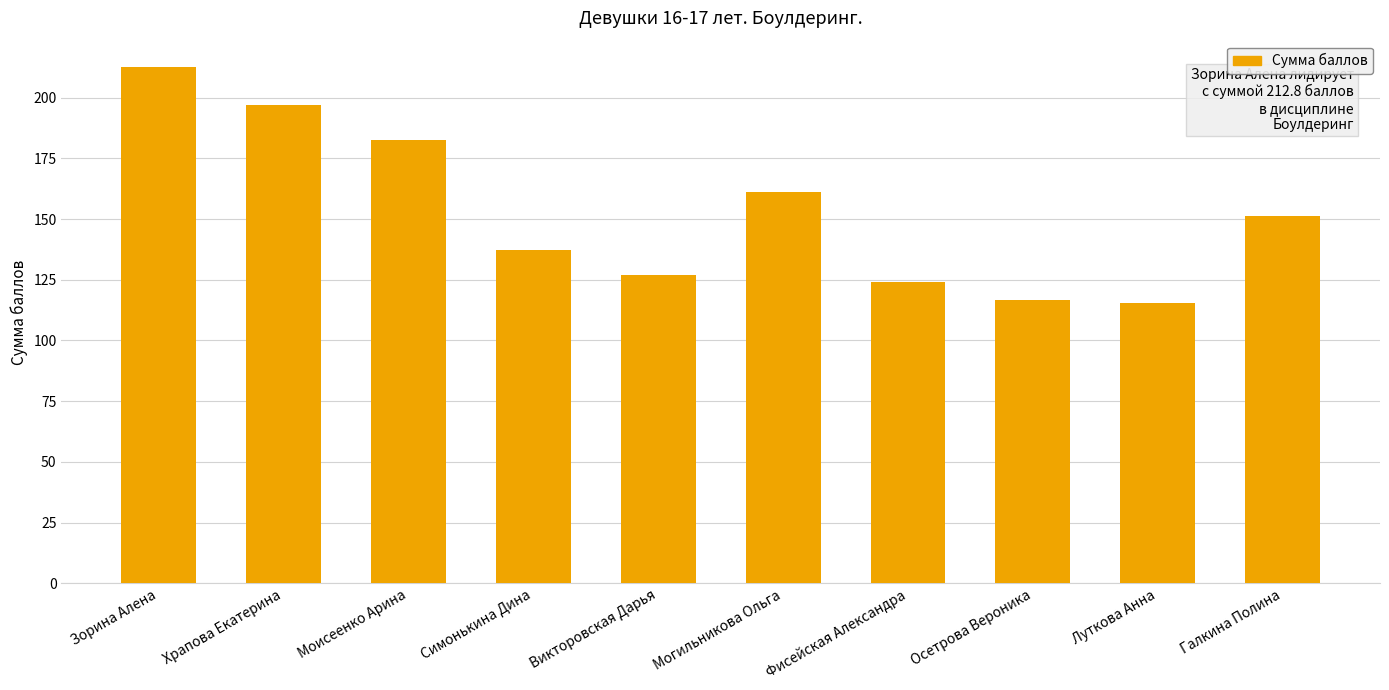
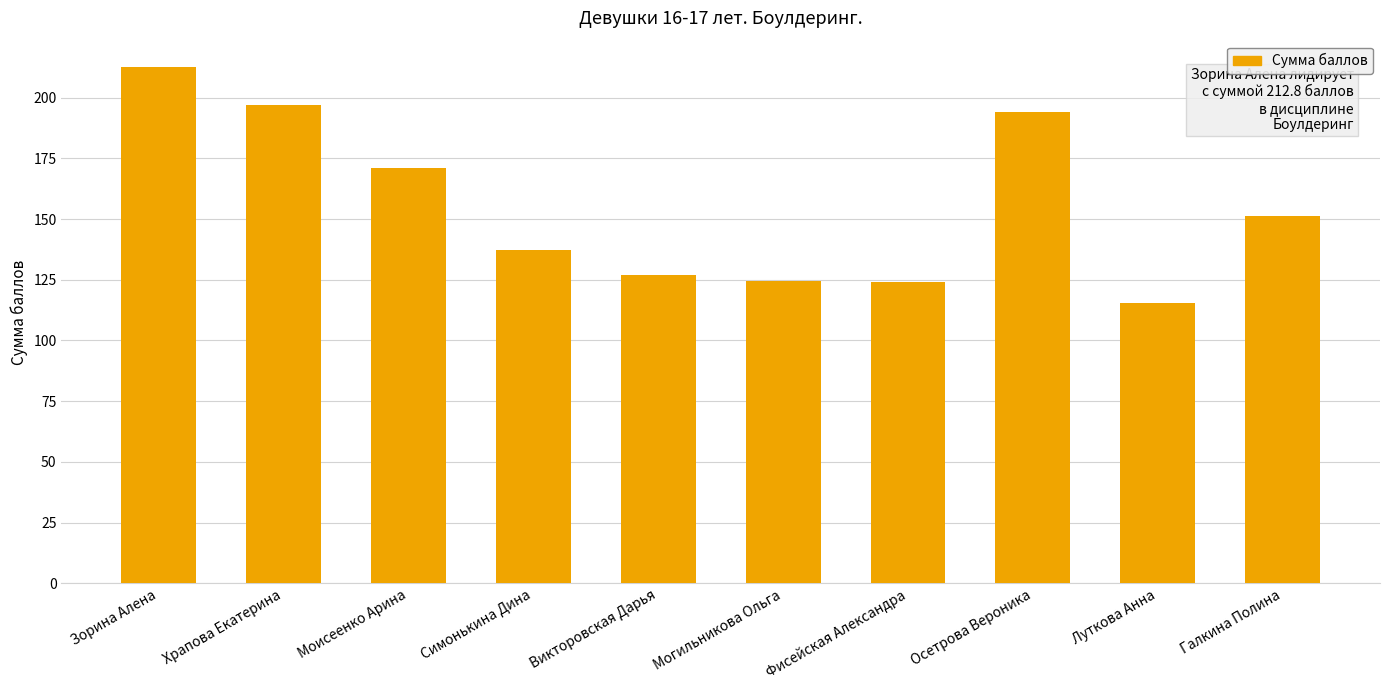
Моисеенко Арина: 183 -> 171
Могильникова Ольга: 161 -> 125
Осетрова Вероника: 117 -> 194
